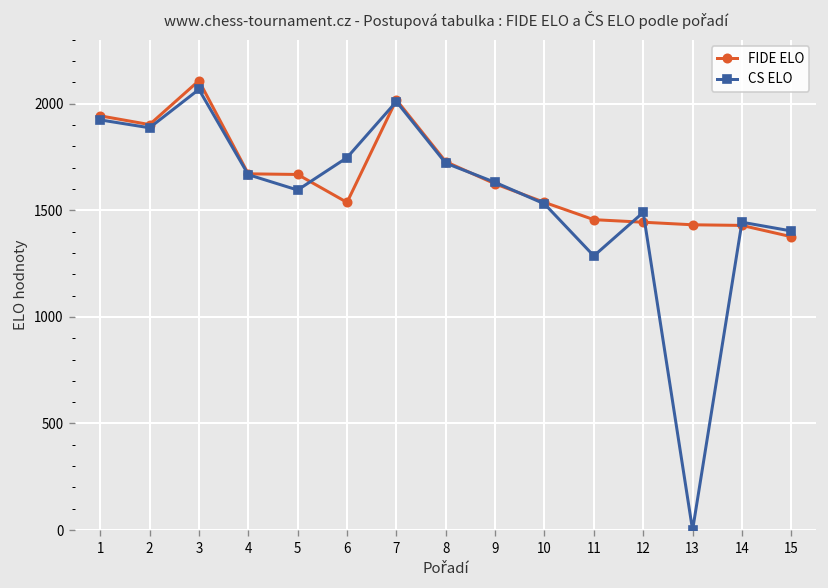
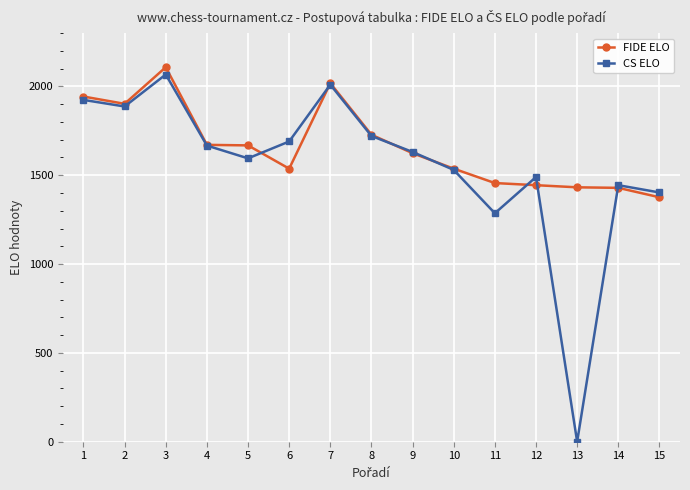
CS ELO, 6: 1750 -> 1690
